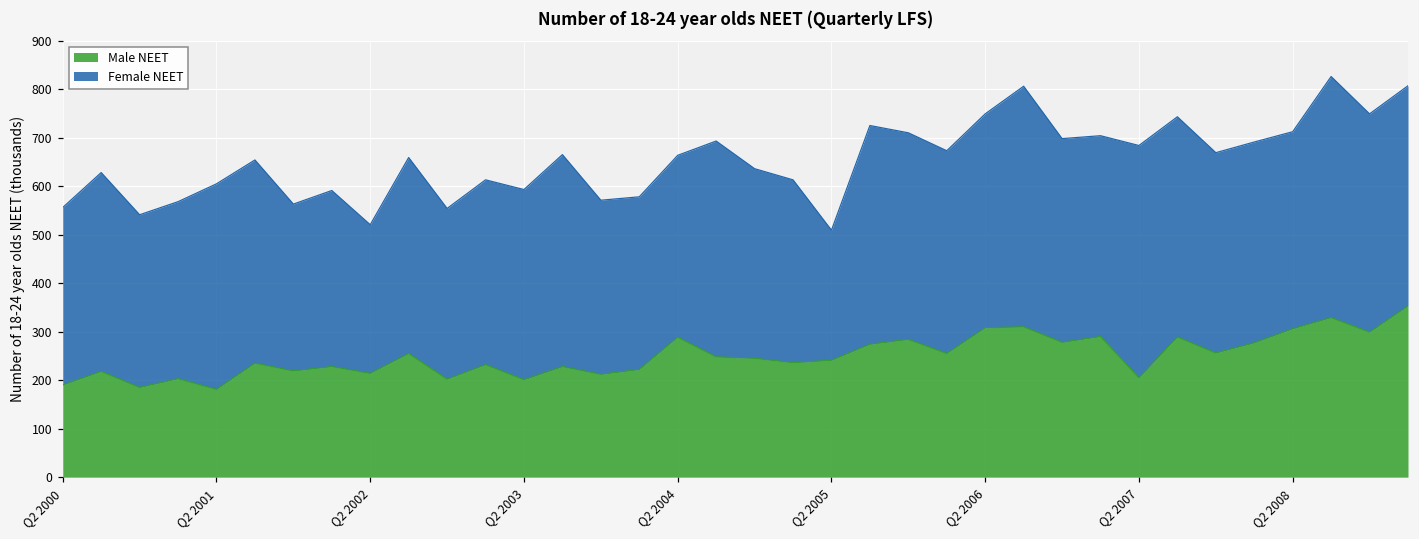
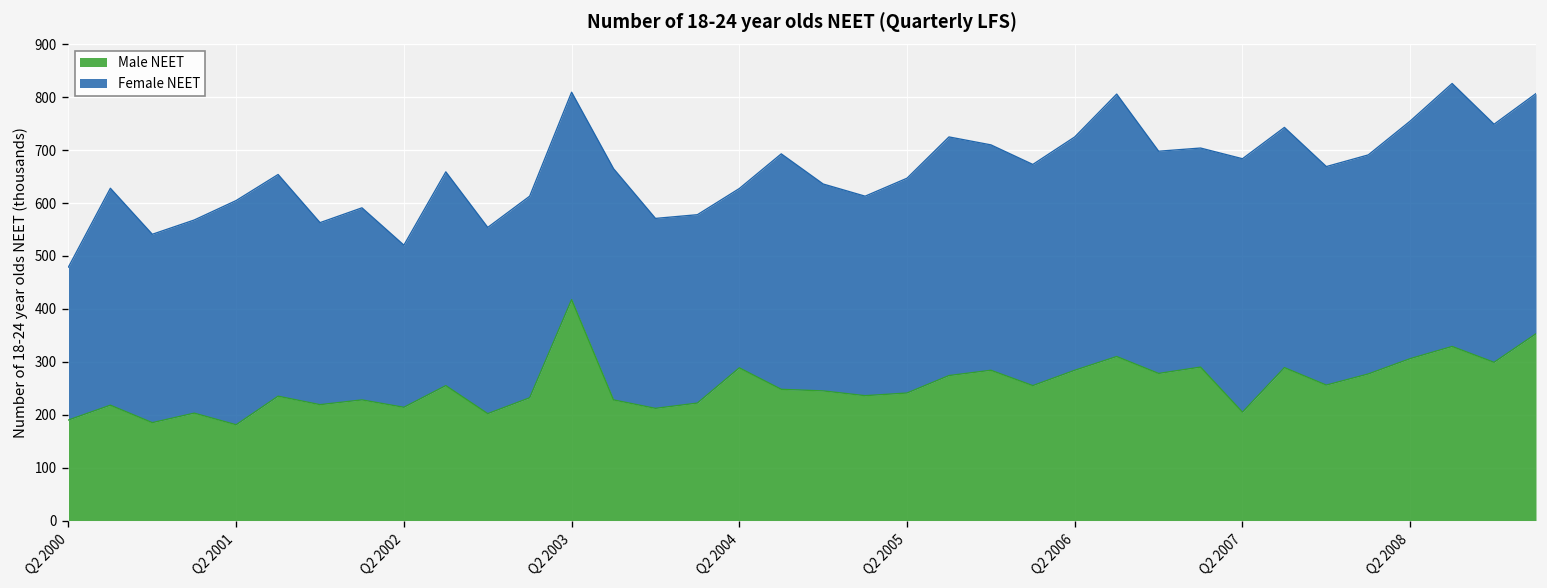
Female NEET, Q2 2000: 370 -> 290
Male NEET, Q2 2003: 200 -> 420
Female NEET, Q2 2004: 380 -> 340
Female NEET, Q2 2005: 270 -> 410
Male NEET, Q2 2006: 310 -> 280
Female NEET, Q2 2008: 410 -> 450
